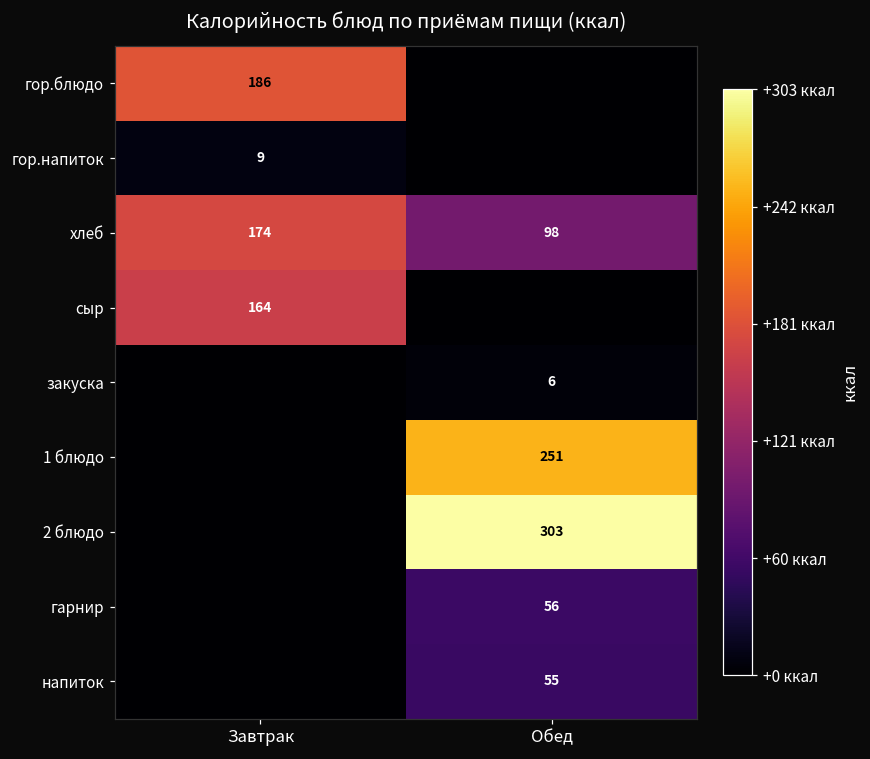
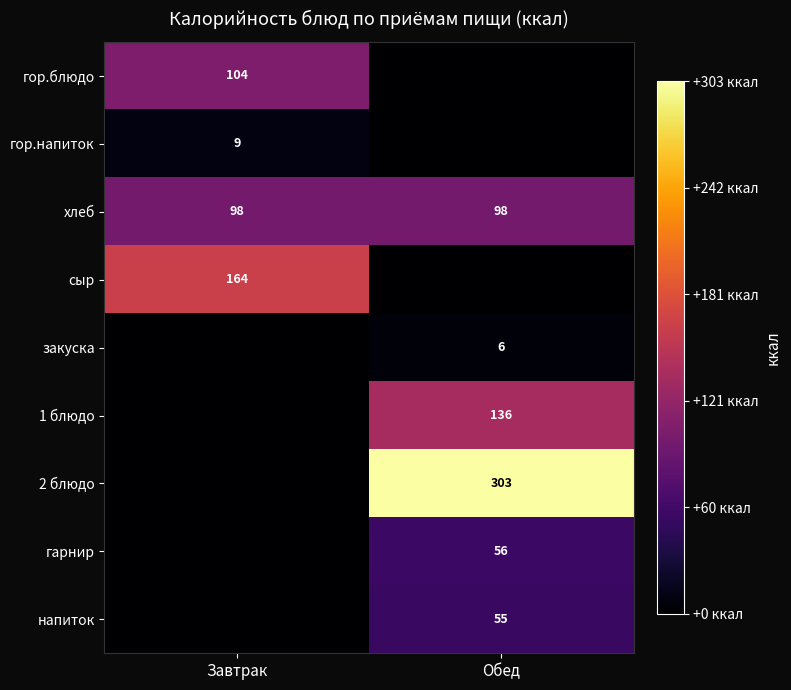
гор.блюдо, Завтрак: 186 -> 104
хлеб, Завтрак: 174 -> 98
1 блюдо, Обед: 251 -> 136
